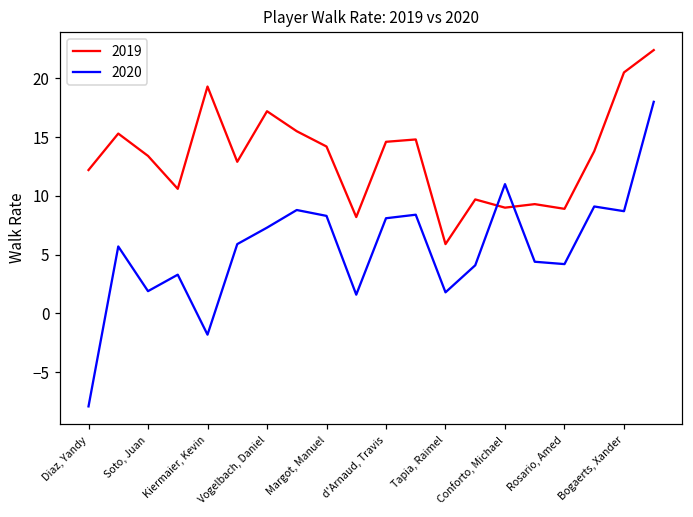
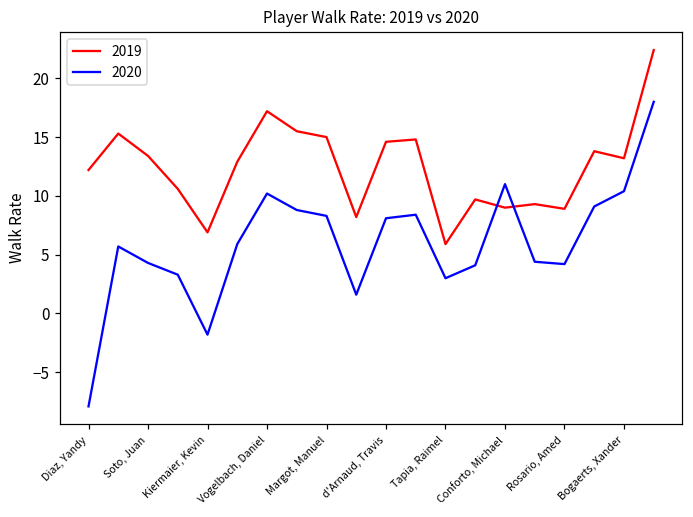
2020, Soto, Juan: 1.9 -> 4.3
2019, Kiermaier, Kevin: 19.3 -> 6.9
2020, Vogelbach, Daniel: 7.3 -> 10.2
2019, Margot, Manuel: 14.2 -> 15.0
2020, Tapia, Raimel: 1.8 -> 3.0
2019, Bogaerts, Xander: 20.5 -> 13.2
2020, Bogaerts, Xander: 8.7 -> 10.4
